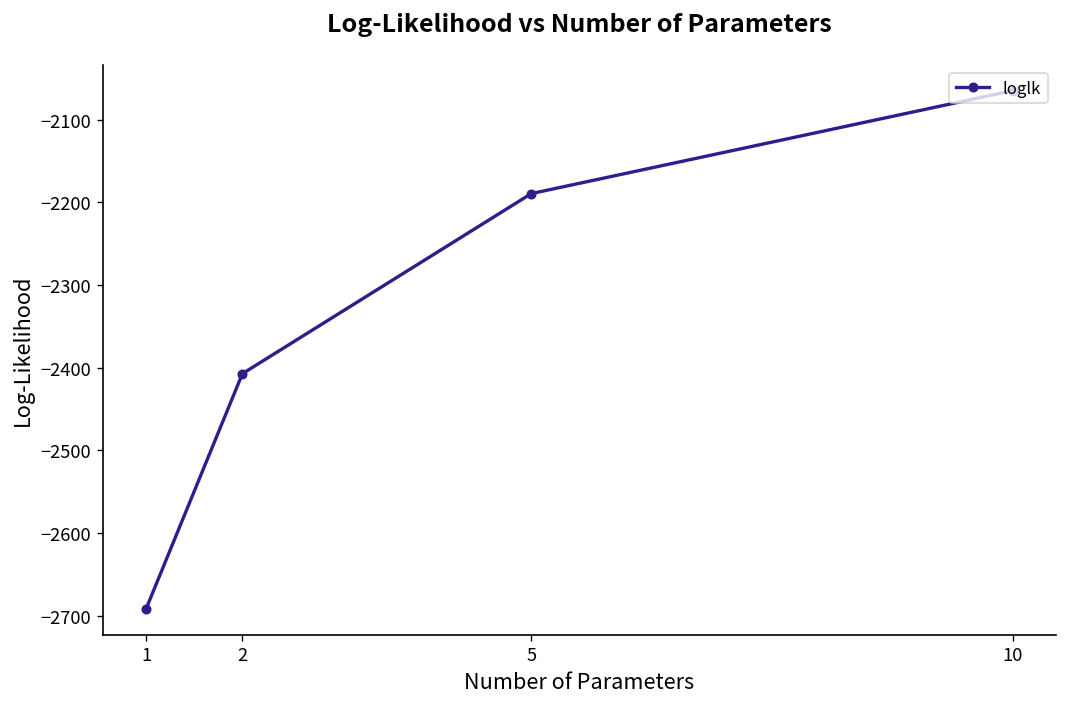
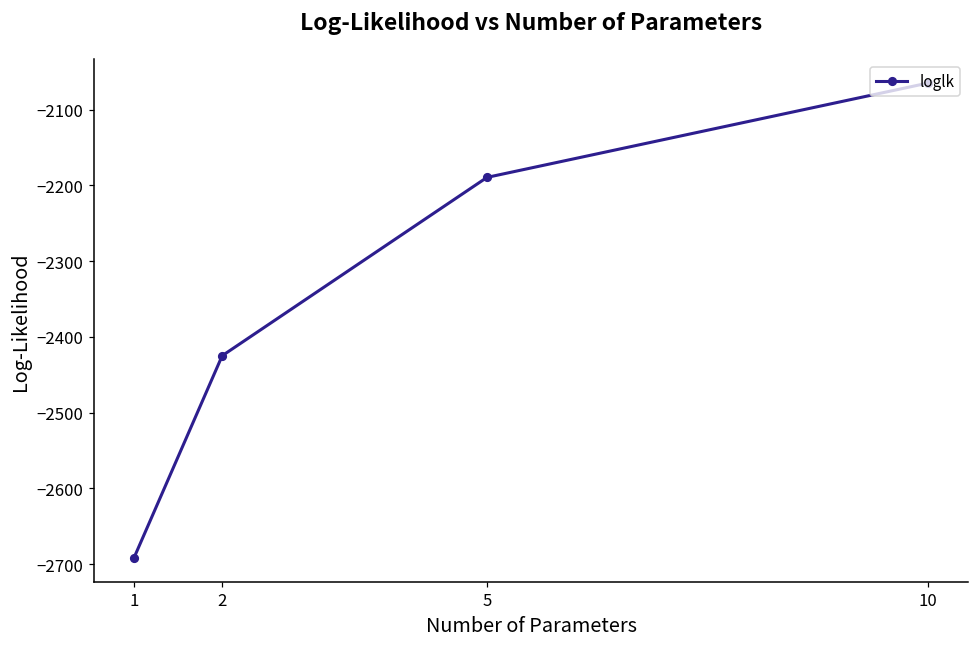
2: -2410 -> -2420
